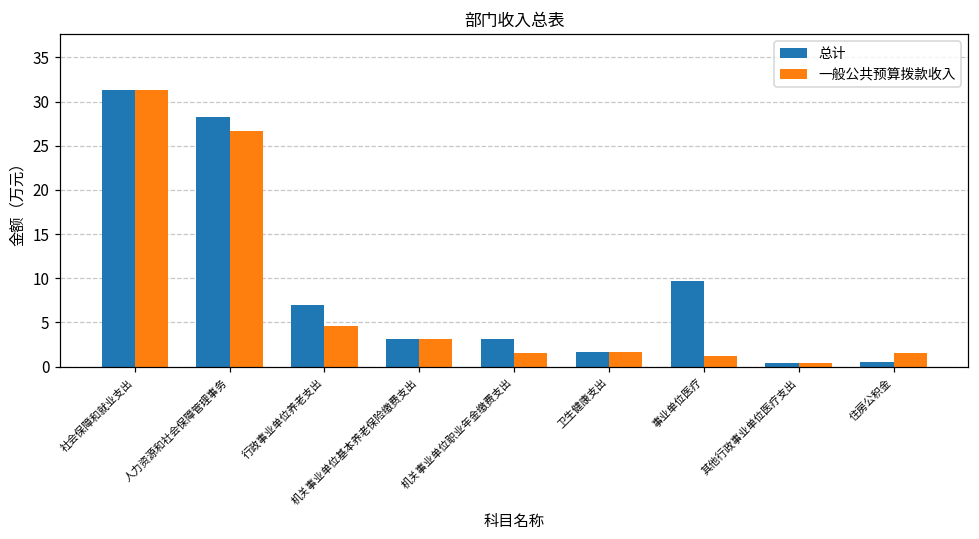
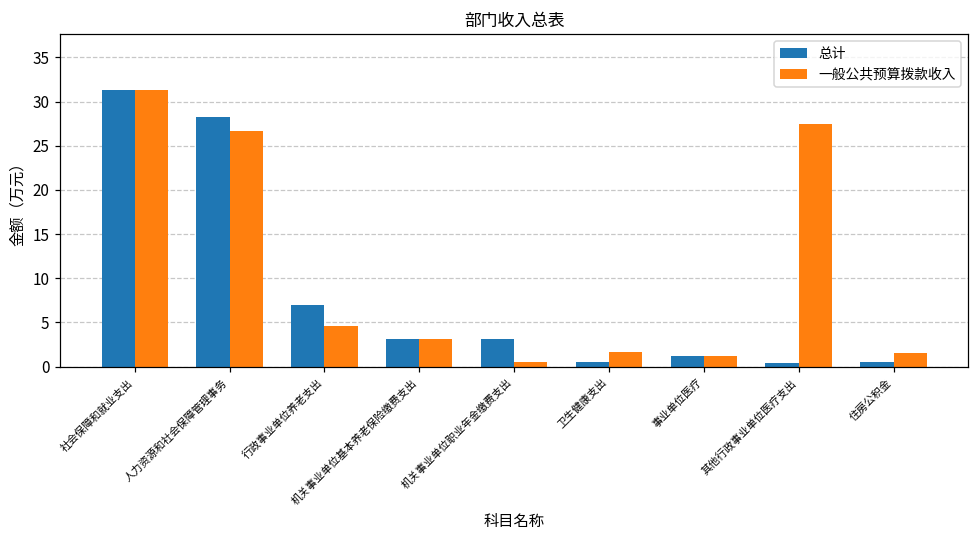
一般公共预算拨款收入, 机关事业单位职业年金缴费支出: 2 -> 1
总计, 卫生健康支出: 2 -> 1
总计, 事业单位医疗: 10 -> 1
一般公共预算拨款收入, 其他行政事业单位医疗支出: 0 -> 27
